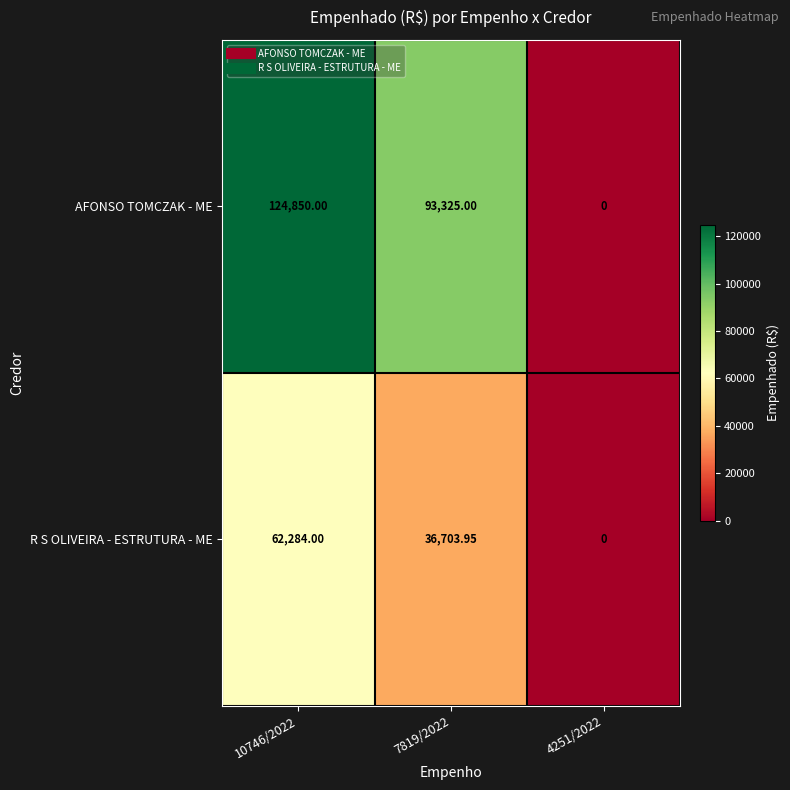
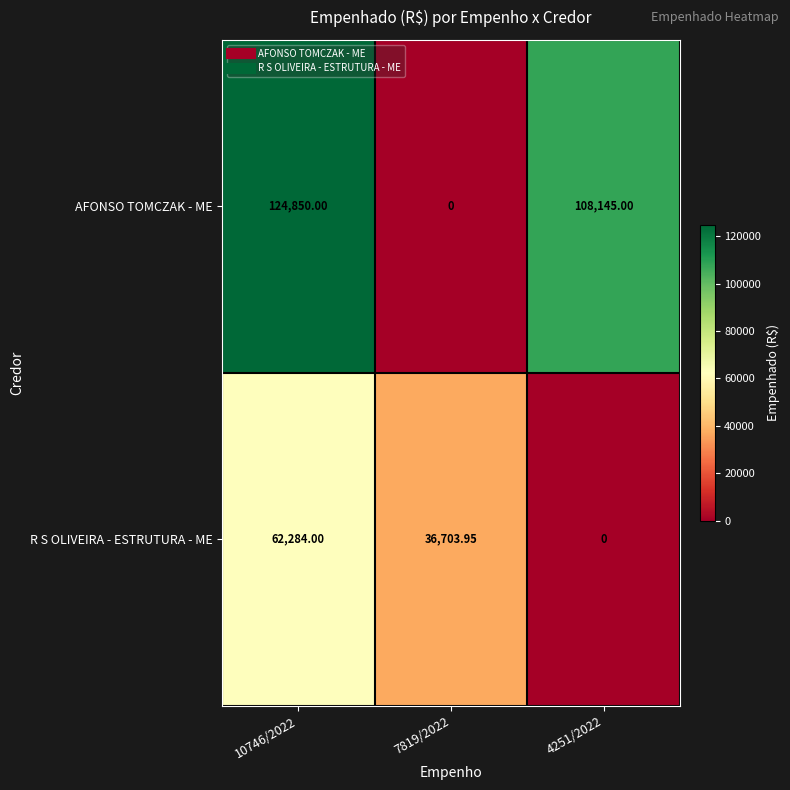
AFONSO TOMCZAK - ME, 7819/2022: 93,325.00 -> 0
AFONSO TOMCZAK - ME, 4251/2022: 0 -> 108,145.00
